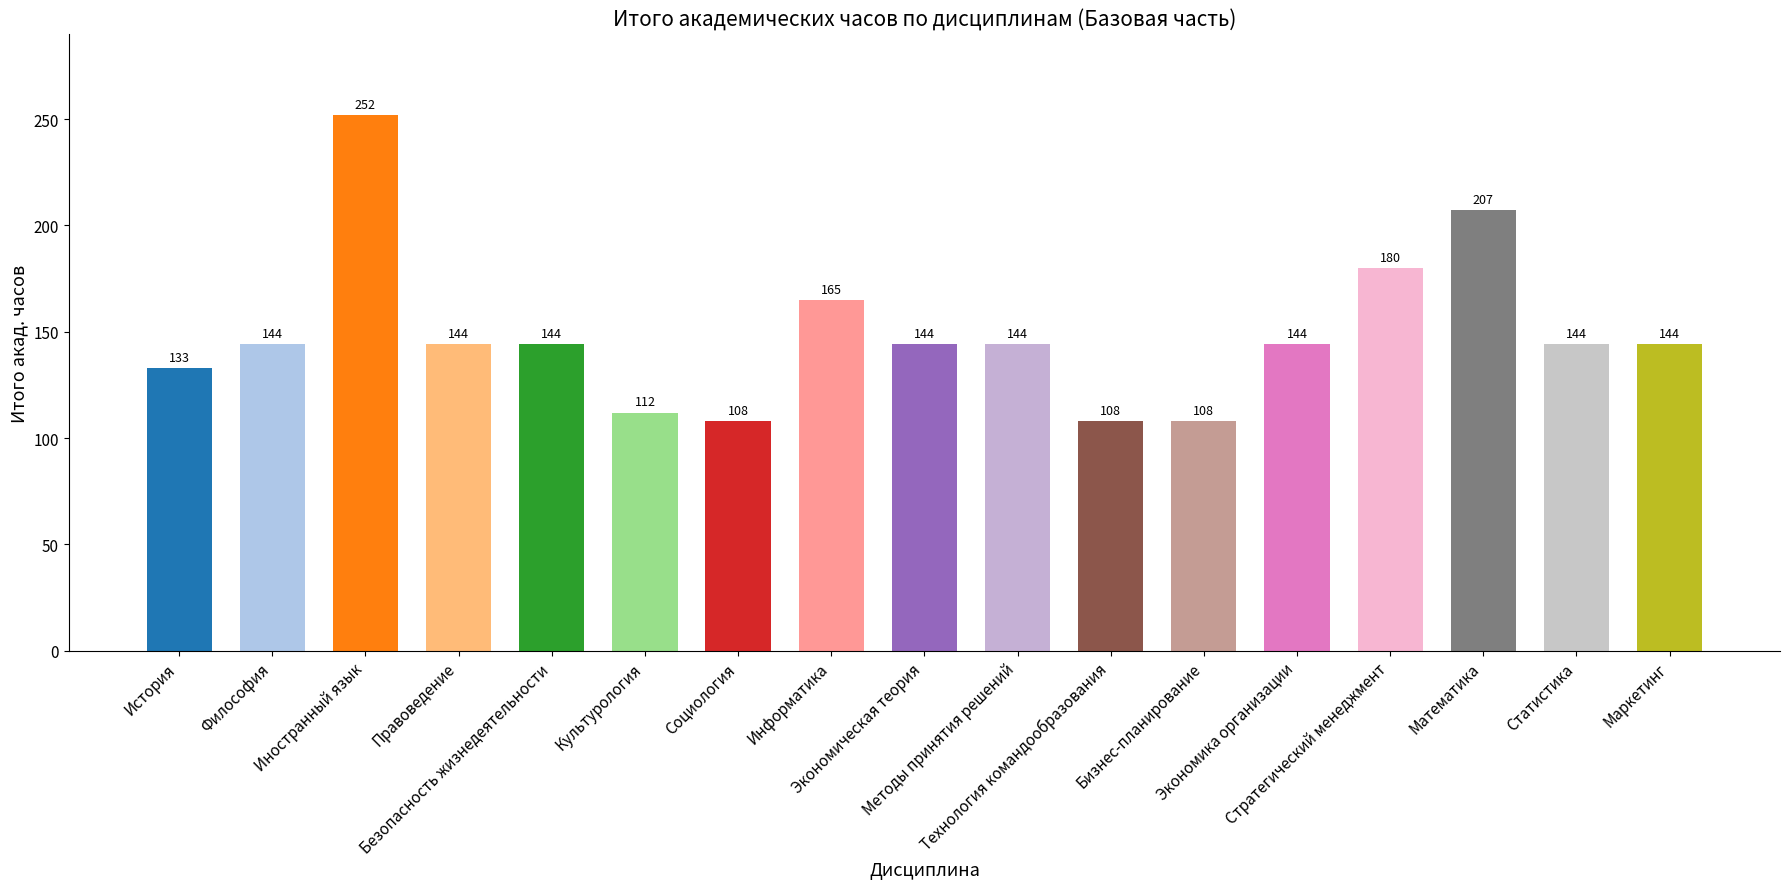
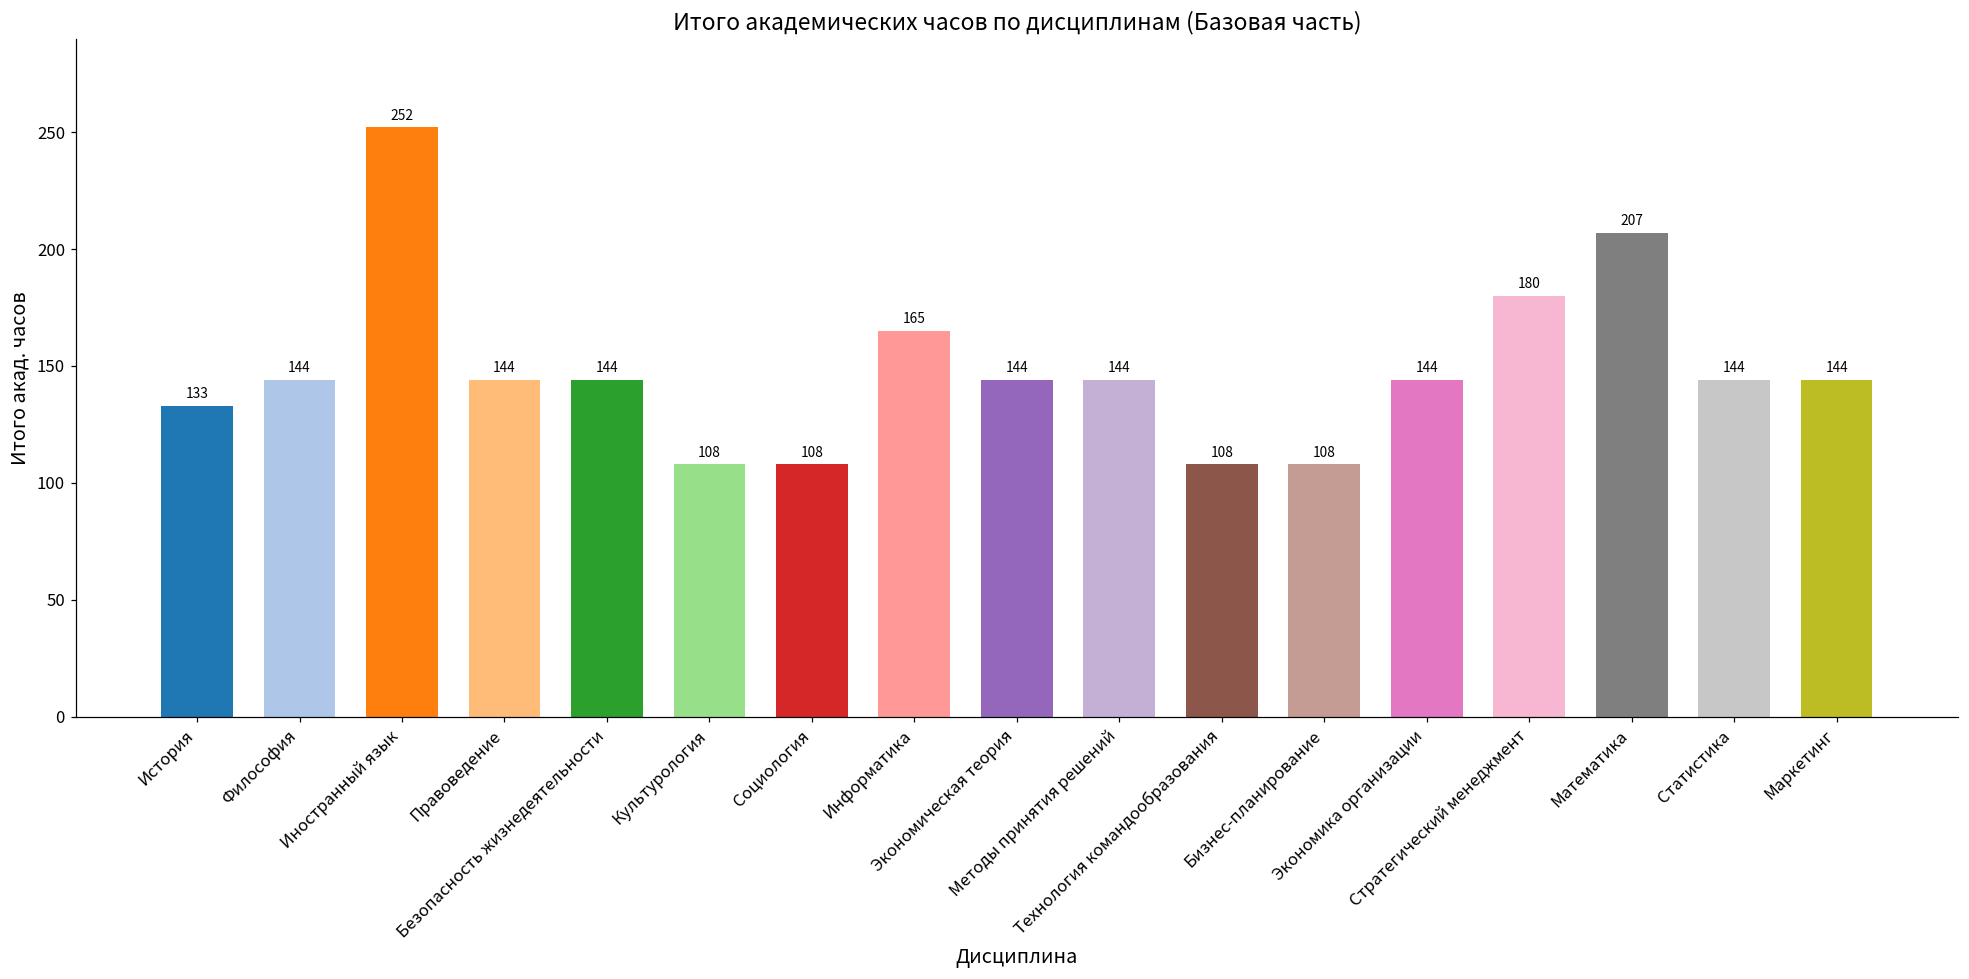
Культурология: 112 -> 108
